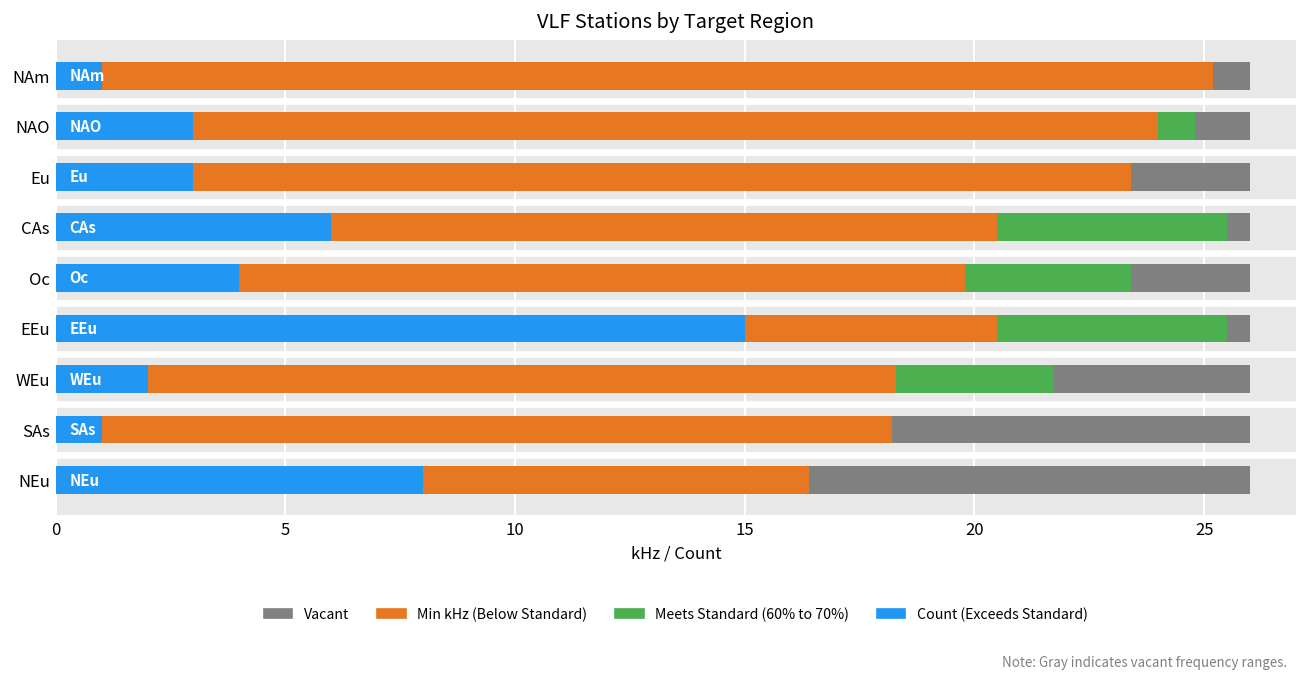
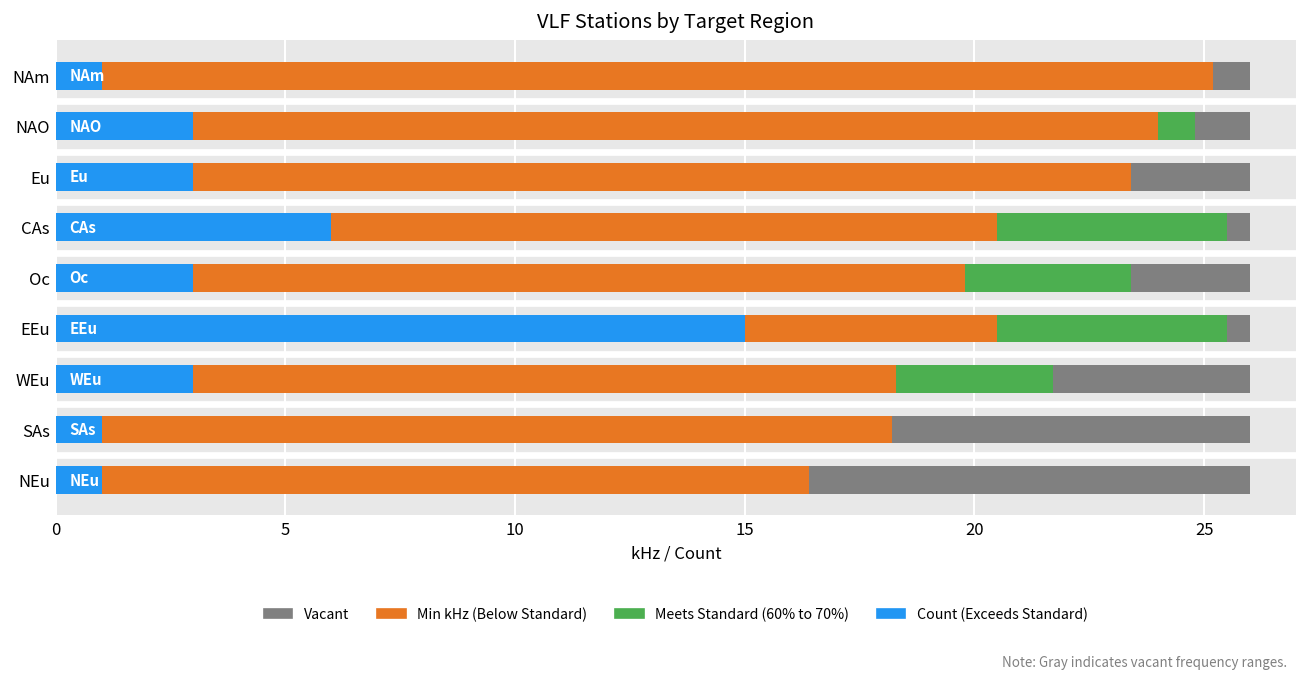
Count (Exceeds Standard), Oc: 4 -> 3
Count (Exceeds Standard), WEu: 2 -> 3
Count (Exceeds Standard), NEu: 8 -> 1
